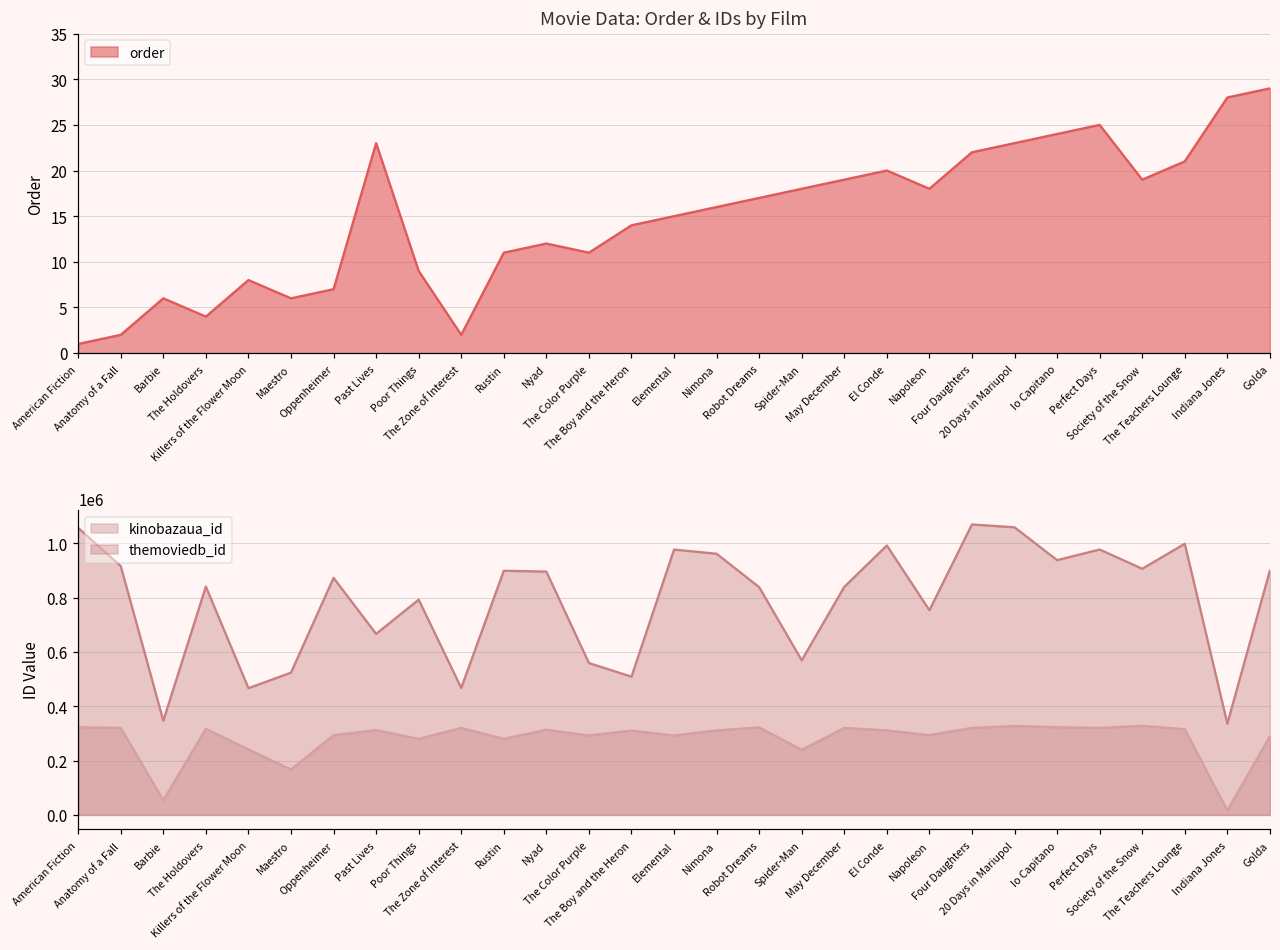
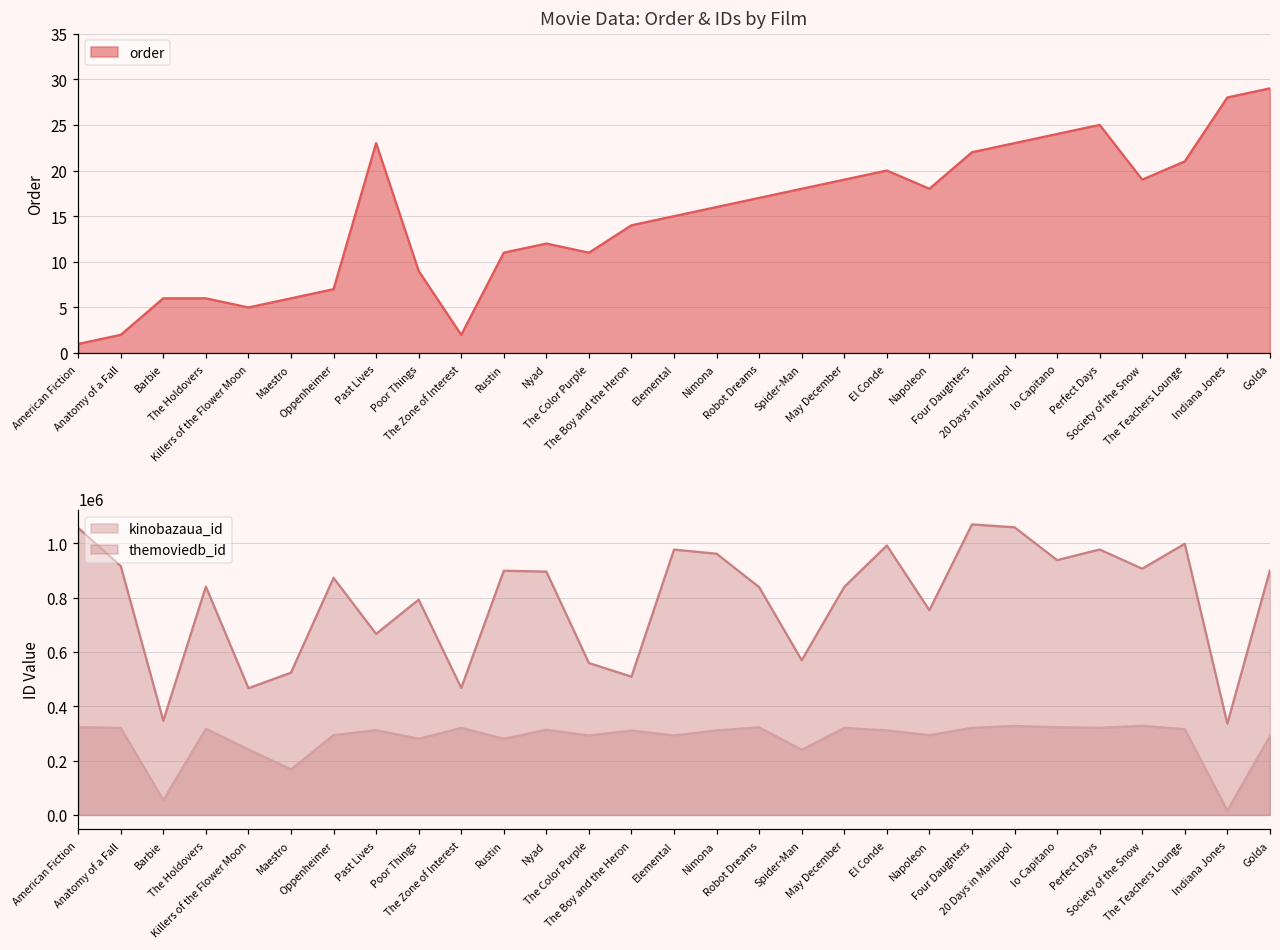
Movie Data: Order & IDs by Film, The Holdovers: 4 -> 6
Movie Data: Order & IDs by Film, Killers of the Flower Moon: 8 -> 5
